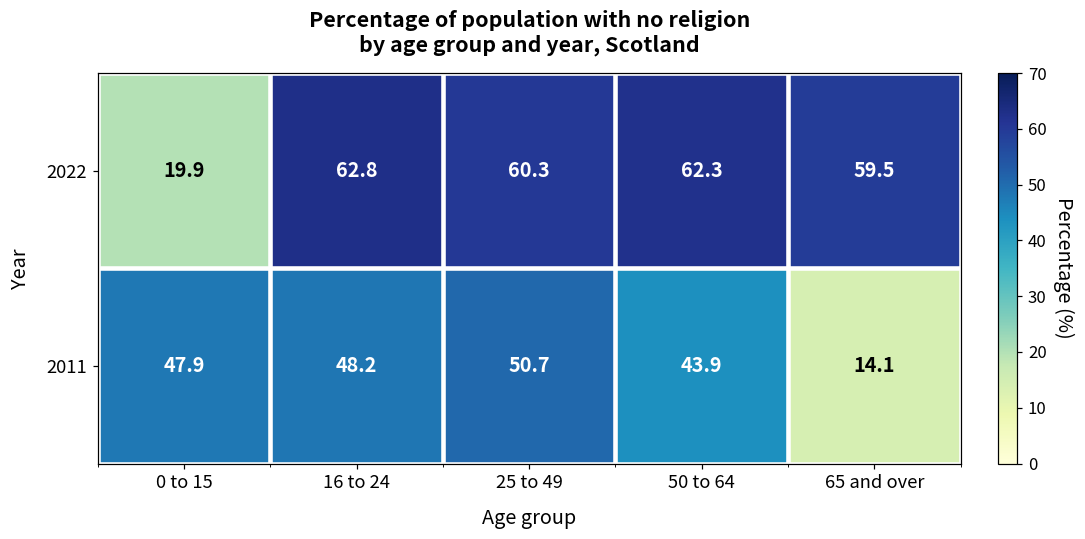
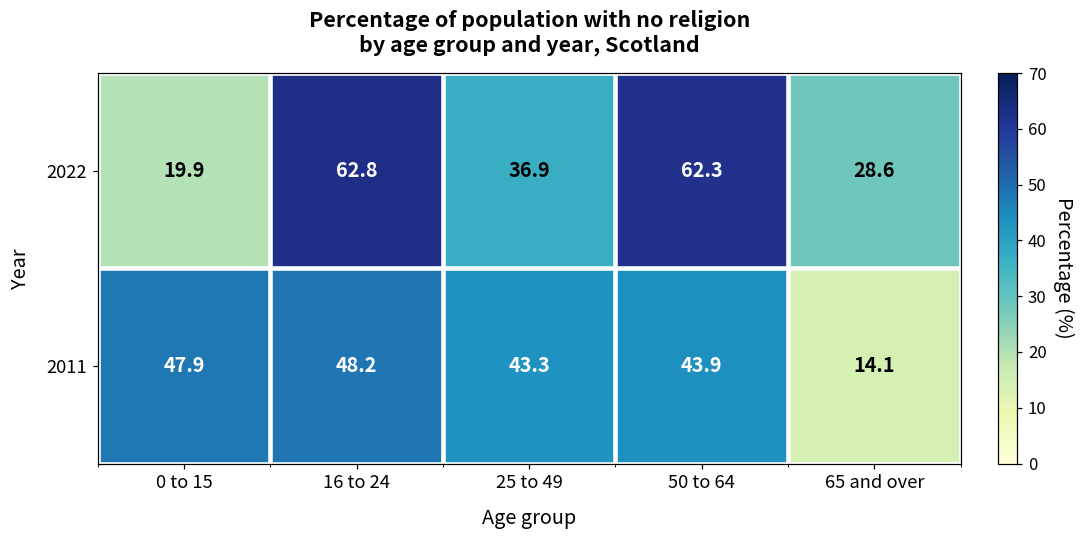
2022, 25 to 49: 60.3 -> 36.9
2022, 65 and over: 59.5 -> 28.6
2011, 25 to 49: 50.7 -> 43.3
